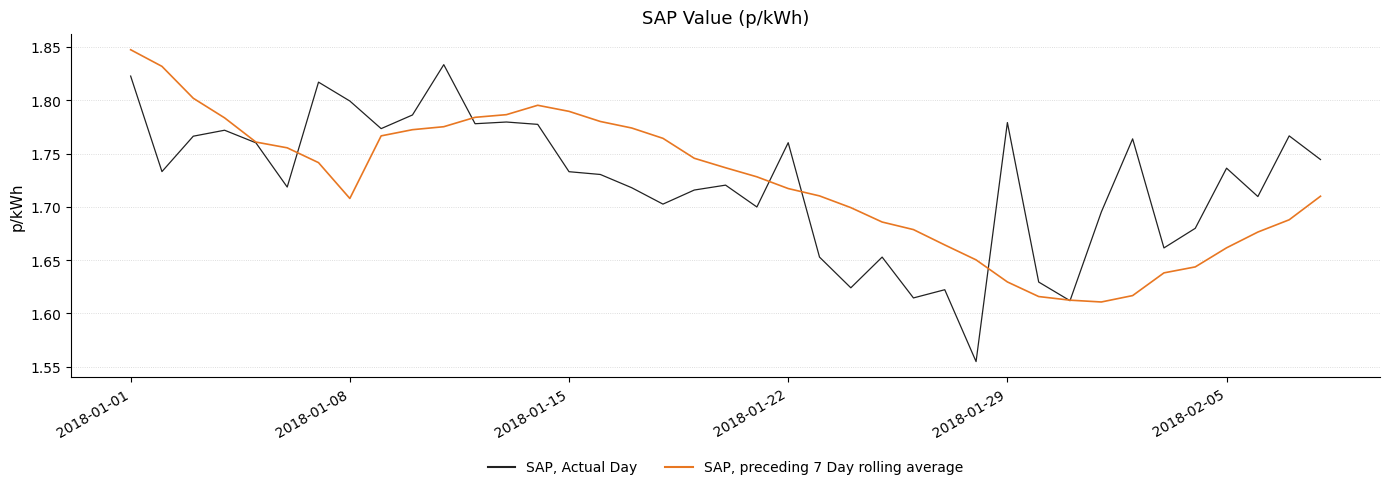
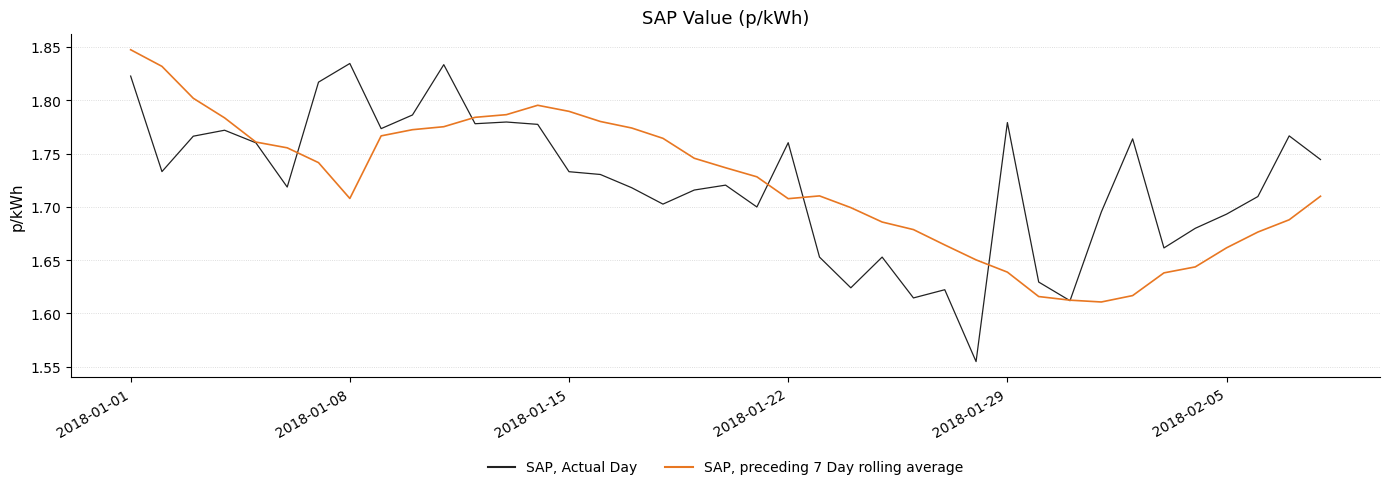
SAP, Actual Day, 2018-01-08: 1.799 -> 1.835
SAP, preceding 7 Day rolling average, 2018-01-22: 1.717 -> 1.708
SAP, preceding 7 Day rolling average, 2018-01-29: 1.630 -> 1.639
SAP, Actual Day, 2018-02-05: 1.736 -> 1.693
